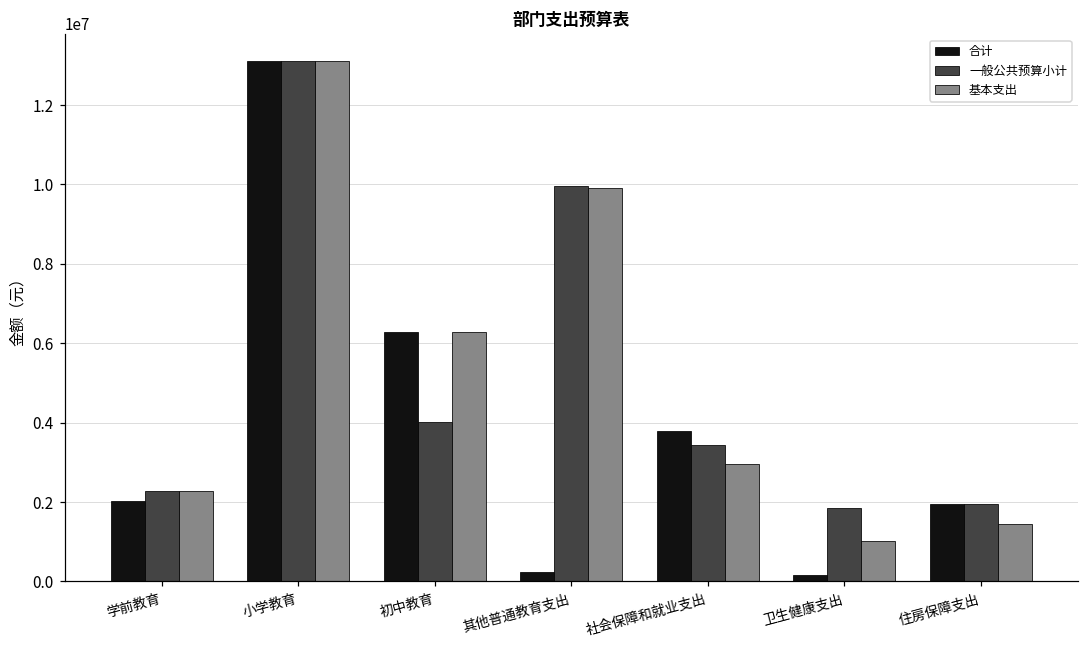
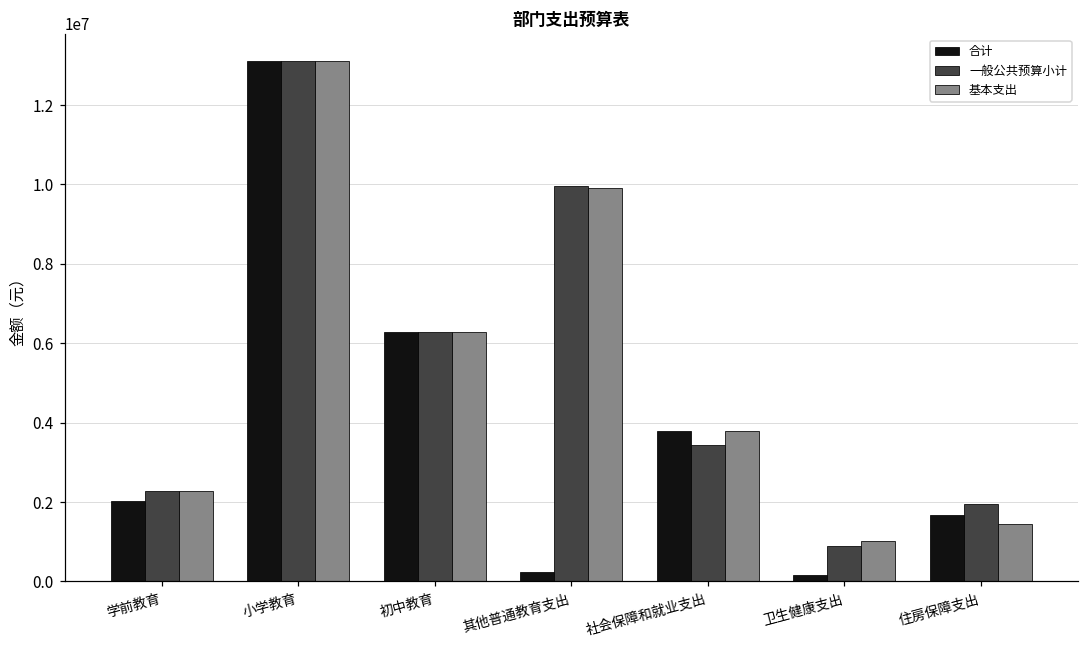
一般公共预算小计, 初中教育: 4000000 -> 6300000
基本支出, 社会保障和就业支出: 3000000 -> 3800000
一般公共预算小计, 卫生健康支出: 1900000 -> 900000
合计, 住房保障支出: 1900000 -> 1700000
